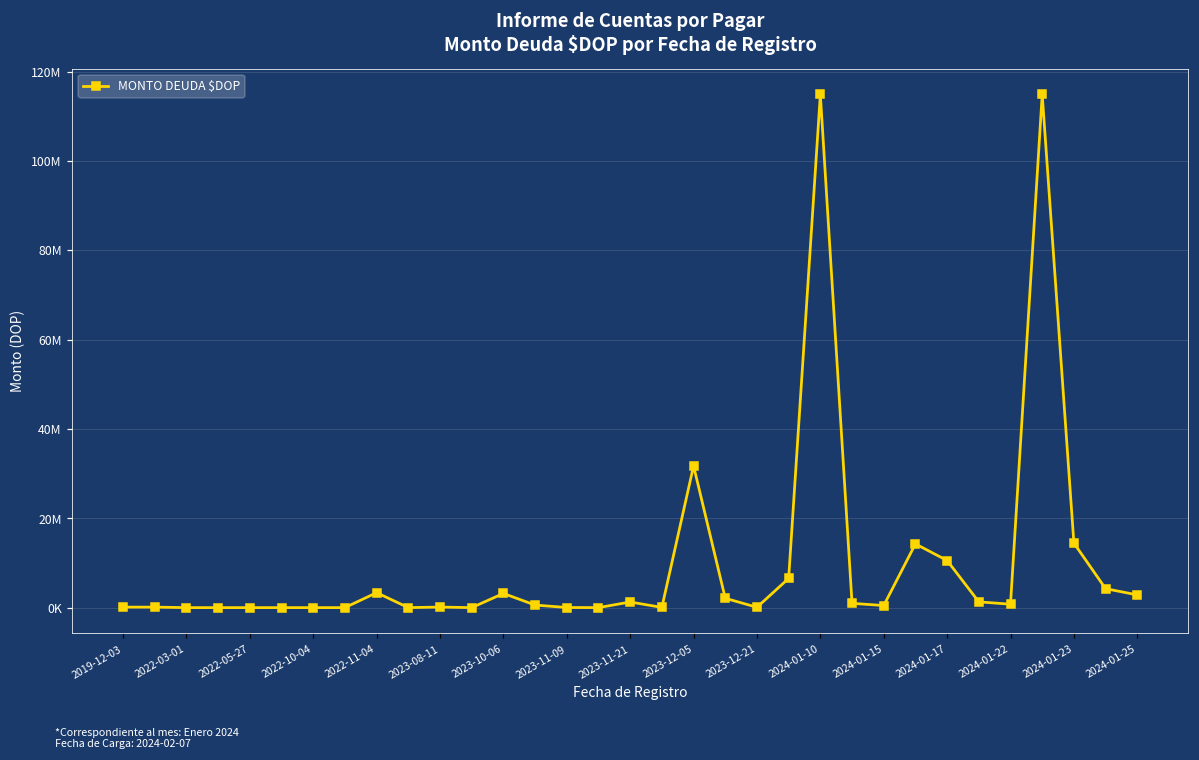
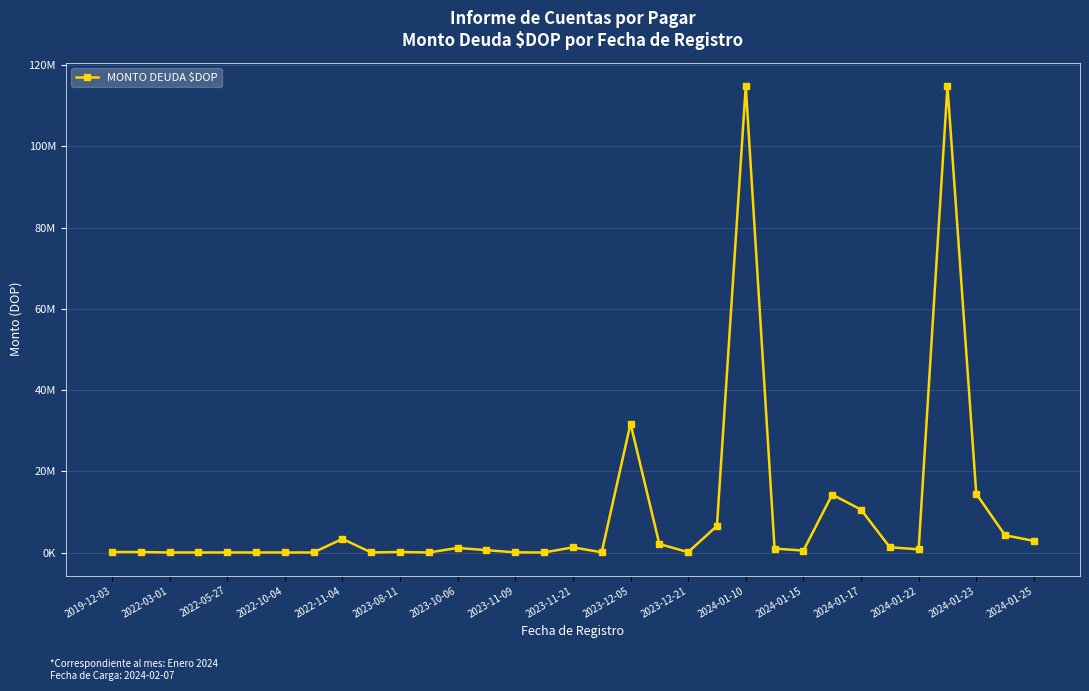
2023-10-06: 3000000 -> 1000000
